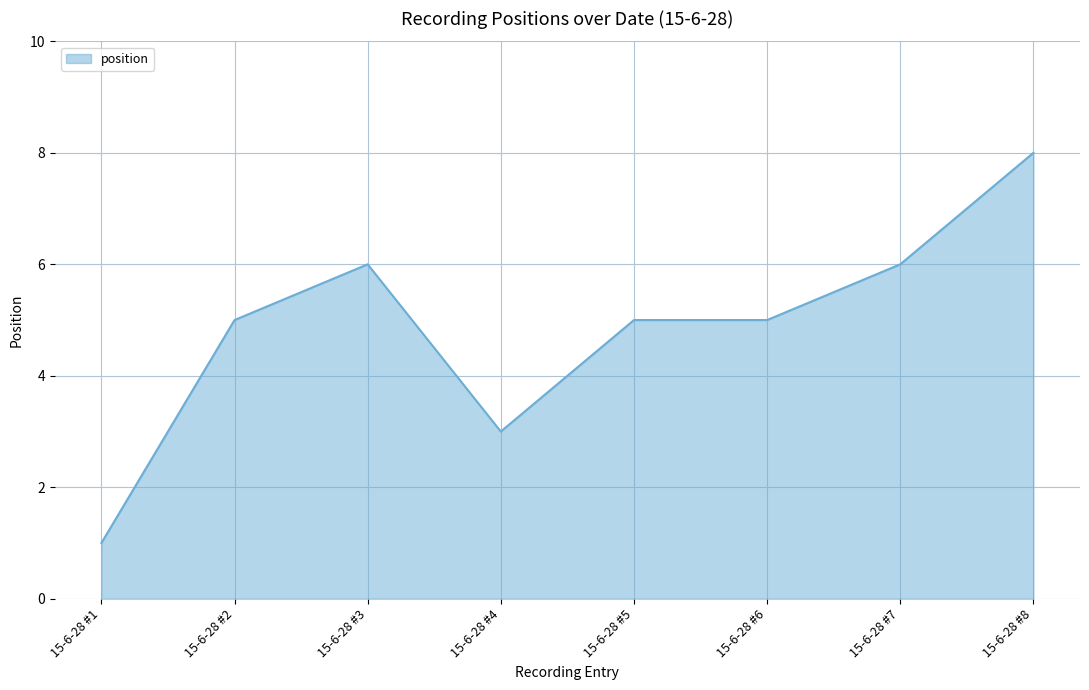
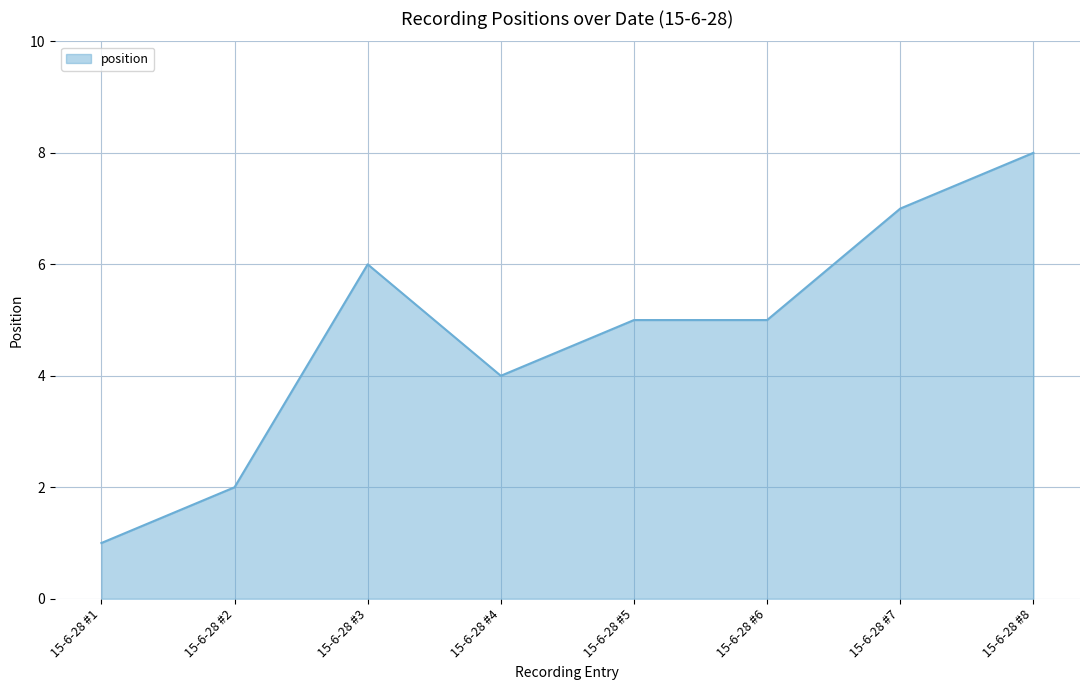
15-6-28 #2: 5 -> 2
15-6-28 #4: 3 -> 4
15-6-28 #7: 6 -> 7
